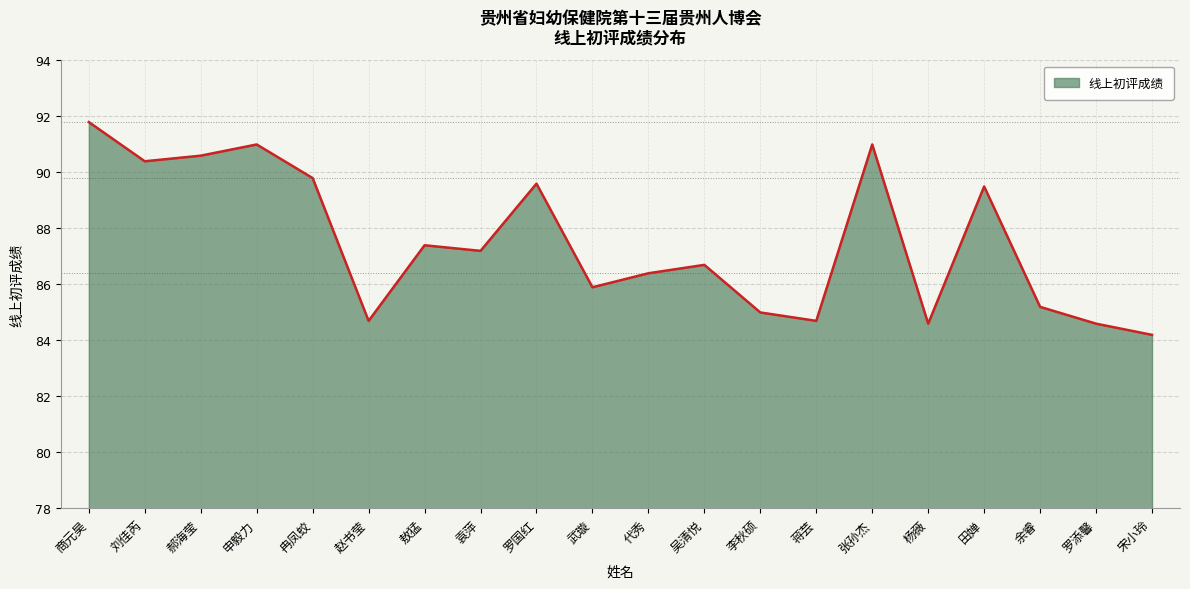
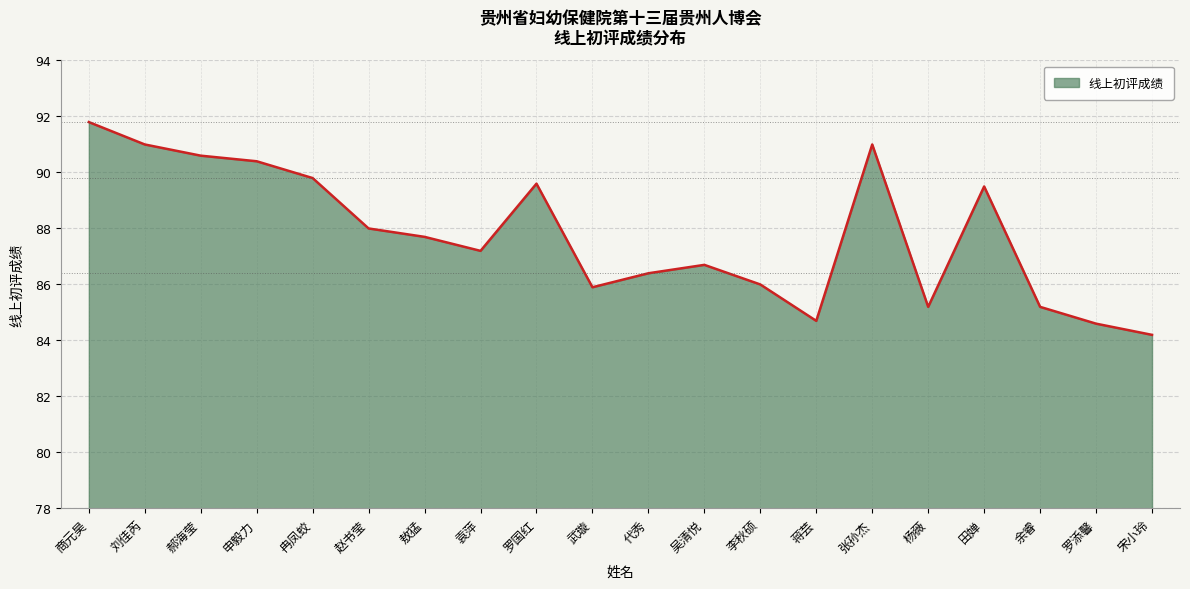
刘佳芮: 90.4 -> 91.0
申毅力: 91.0 -> 90.4
赵书莹: 84.7 -> 88.0
敖猛: 87.4 -> 87.7
李秋硕: 85 -> 86
杨薇: 84.6 -> 85.2
